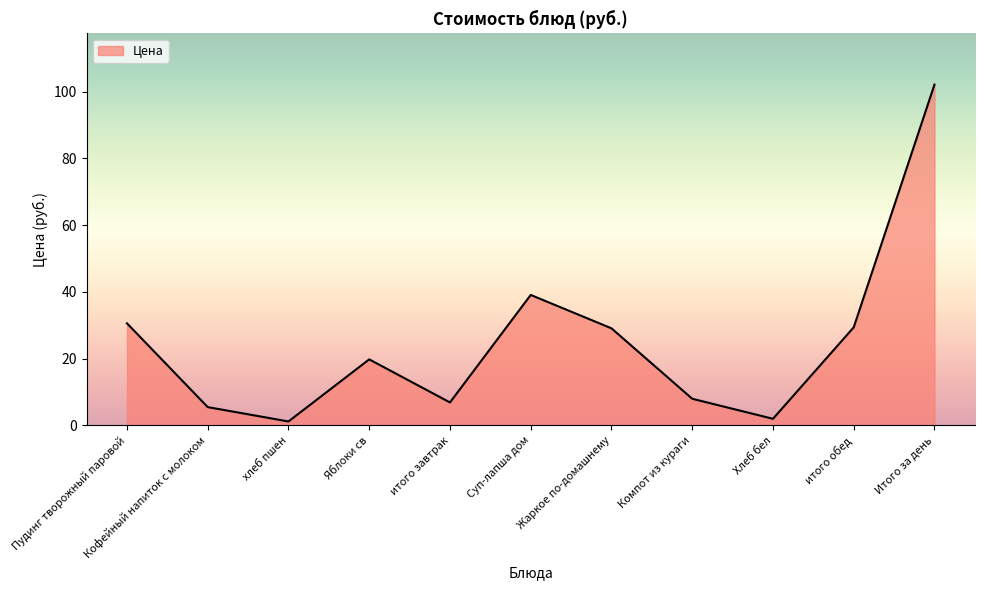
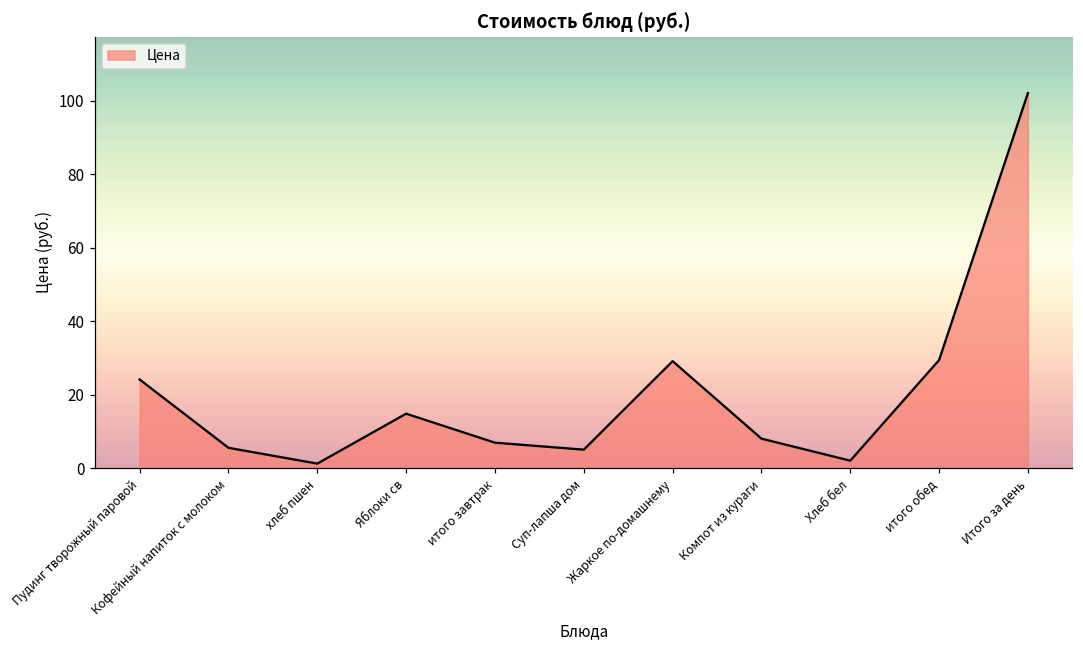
Пудинг творожный паровой: 31 -> 24
Яблоки св: 20 -> 15
Суп-лапша дом: 39 -> 5
